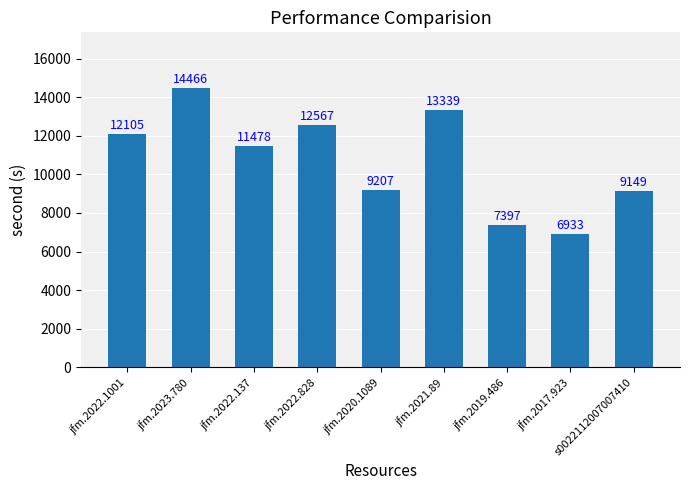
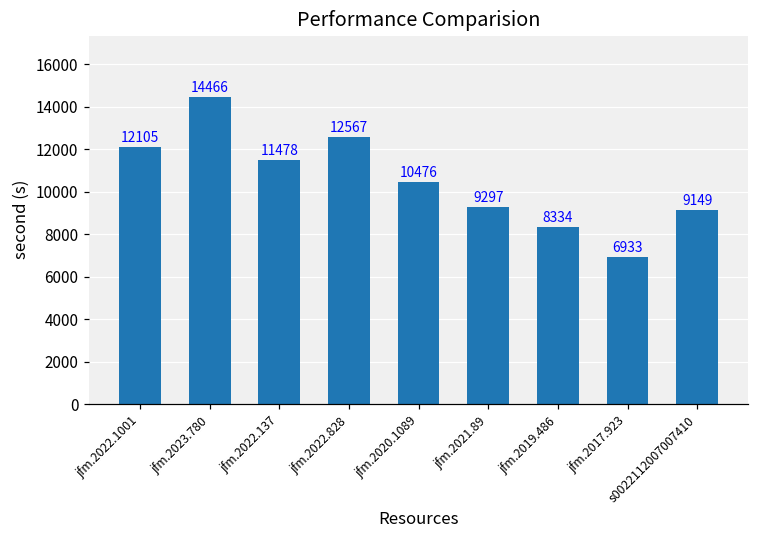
jfm.2020.1089: 9207 -> 10476
jfm.2021.89: 13339 -> 9297
jfm.2019.486: 7397 -> 8334
